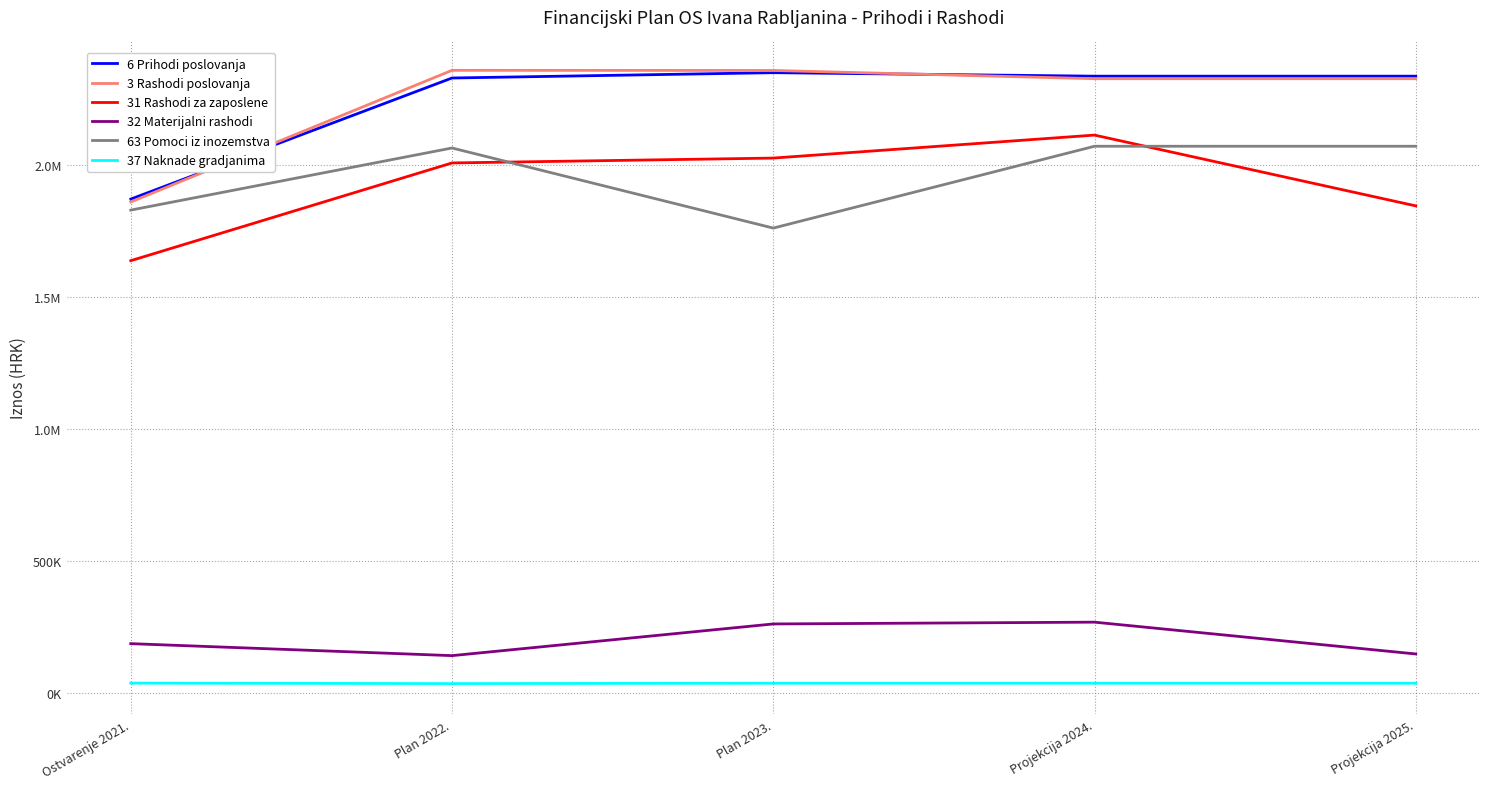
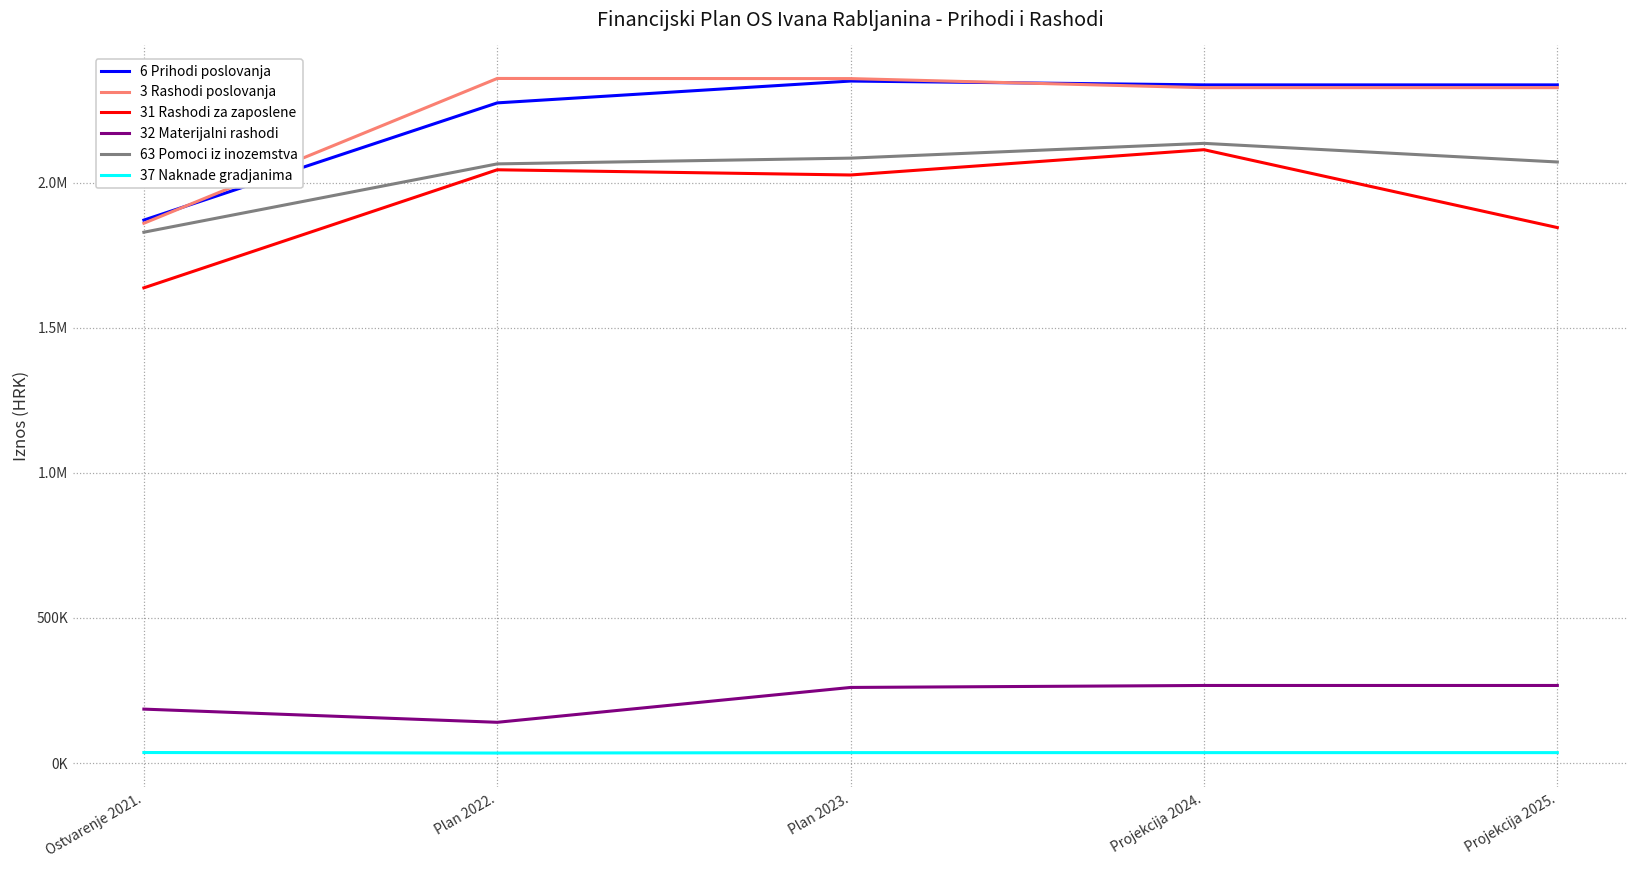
6 Prihodi poslovanja, Plan 2022.: 2330000 -> 2270000
31 Rashodi za zaposlene, Plan 2022.: 2010000 -> 2040000
63 Pomoci iz inozemstva, Plan 2023.: 1760000 -> 2080000
63 Pomoci iz inozemstva, Projekcija 2024.: 2070000 -> 2140000
32 Materijalni rashodi, Projekcija 2025.: 150000 -> 270000
